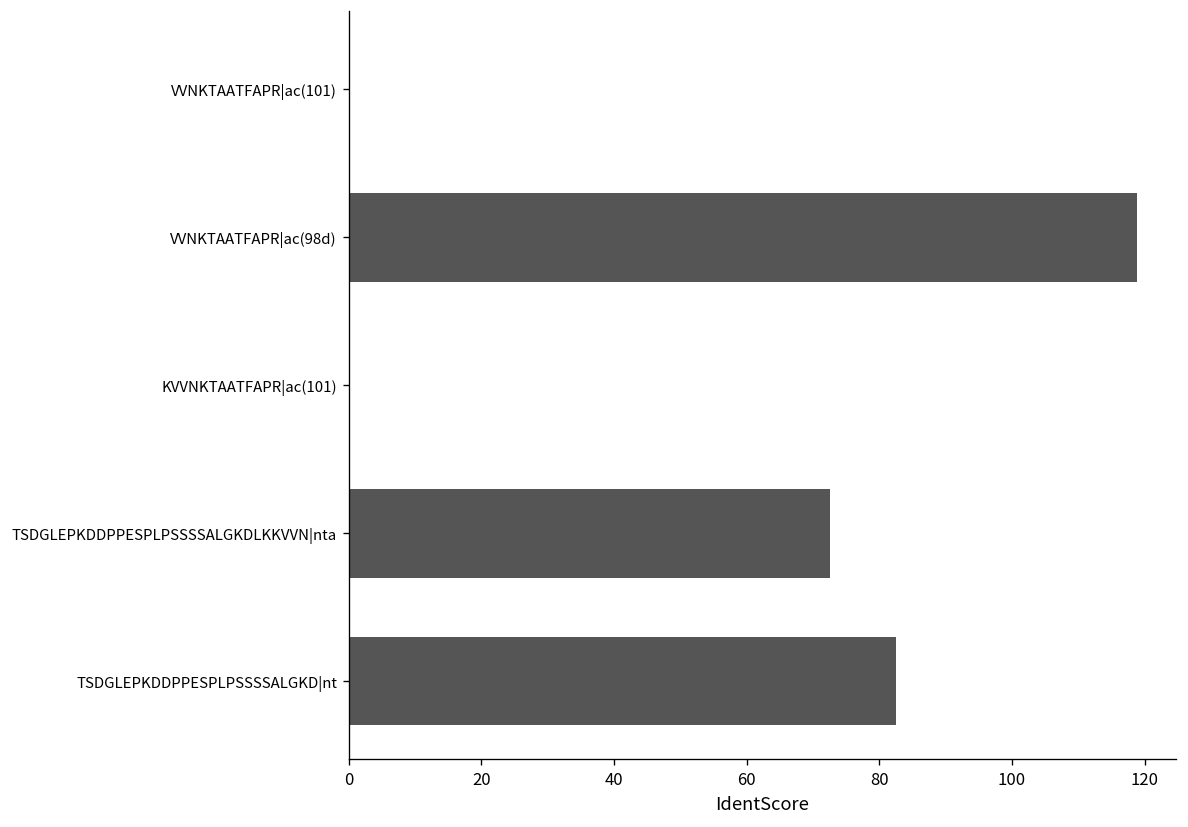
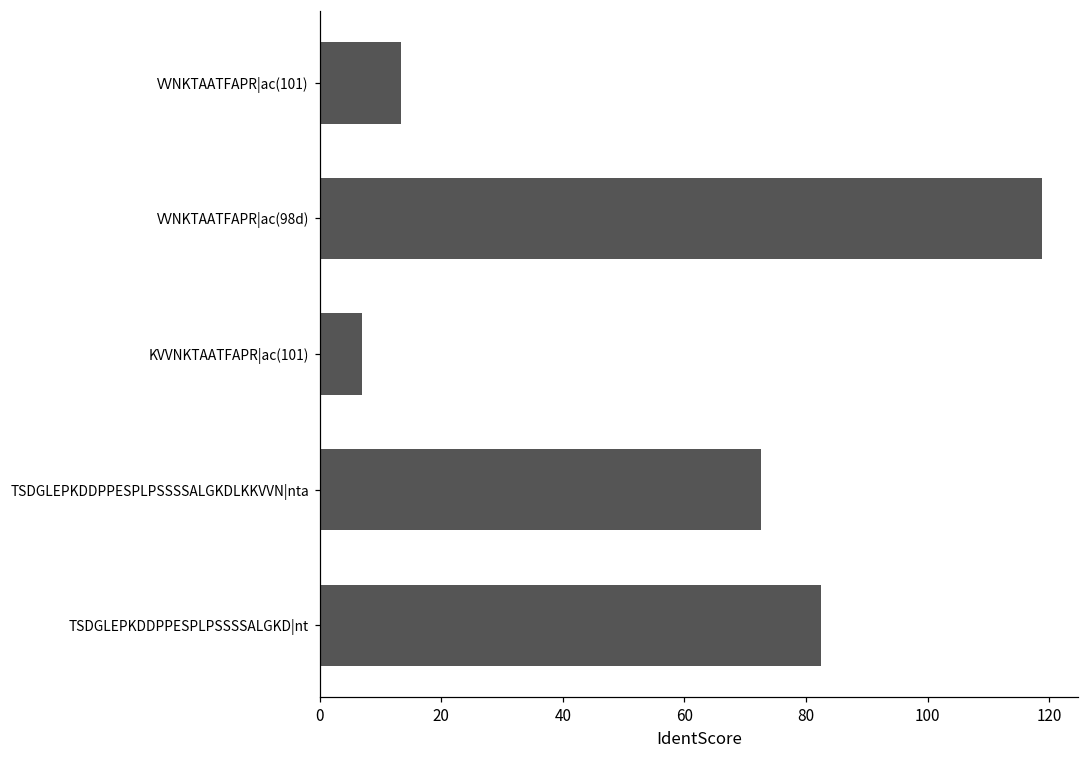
VVNKTAATFAPR|ac(101): 0 -> 13
KVVNKTAATFAPR|ac(101): 0 -> 7
